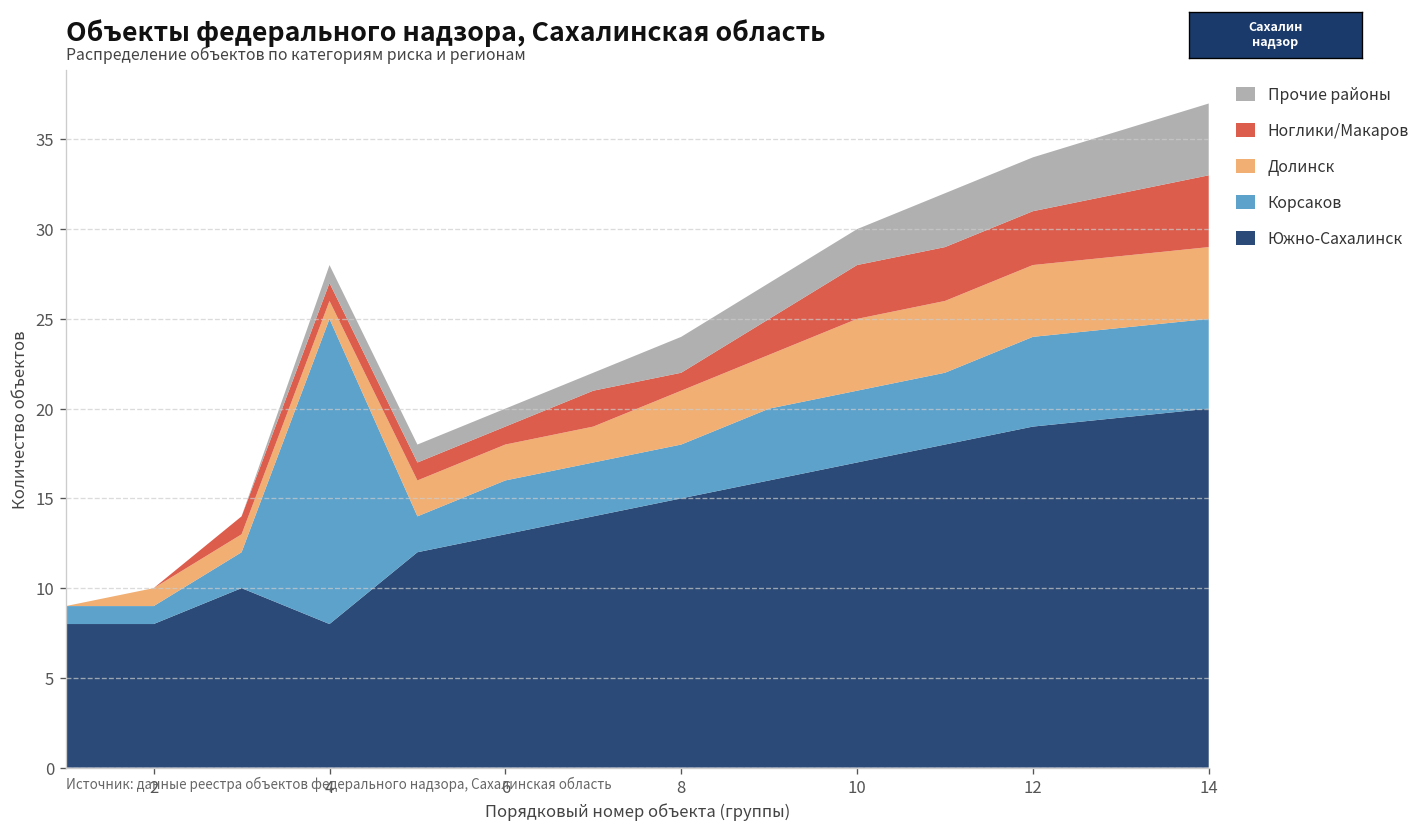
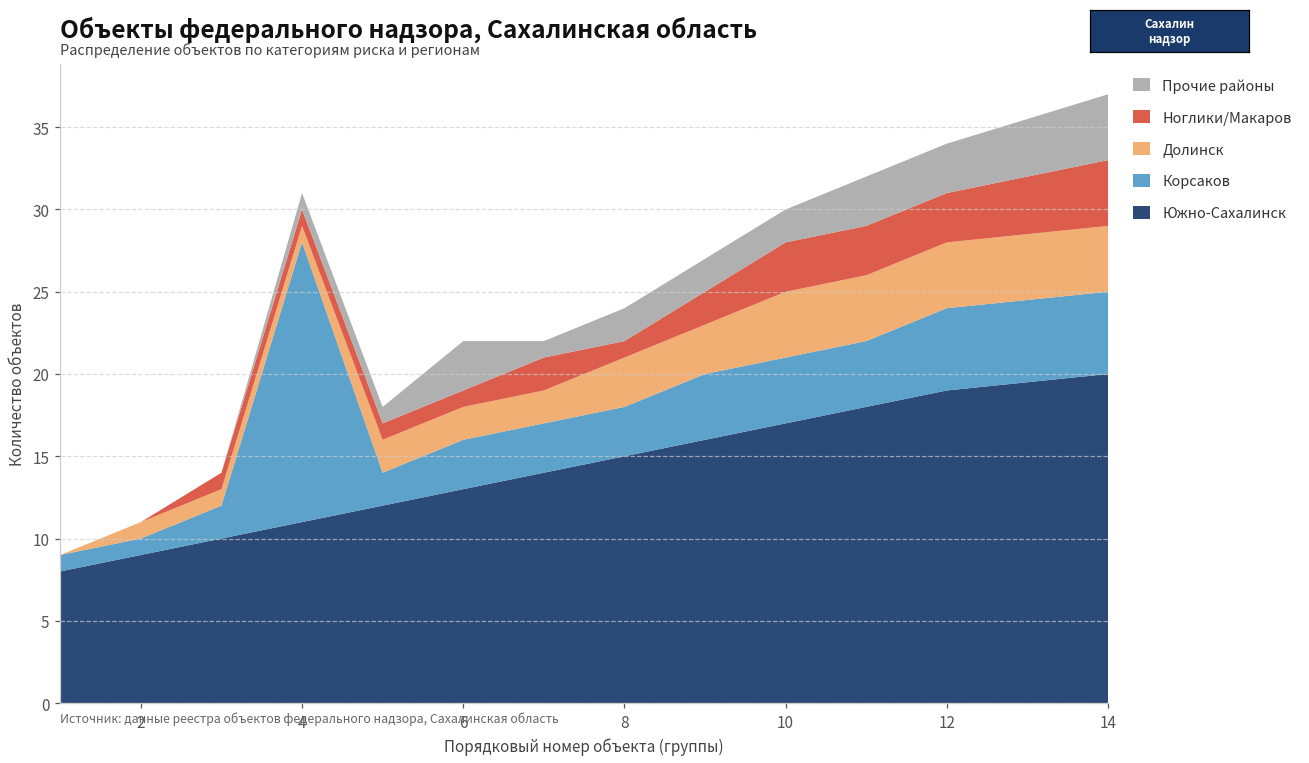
Южно-Сахалинск, 2: 8 -> 9
Южно-Сахалинск, 4: 8 -> 11
Прочие районы, 6: 1 -> 3
